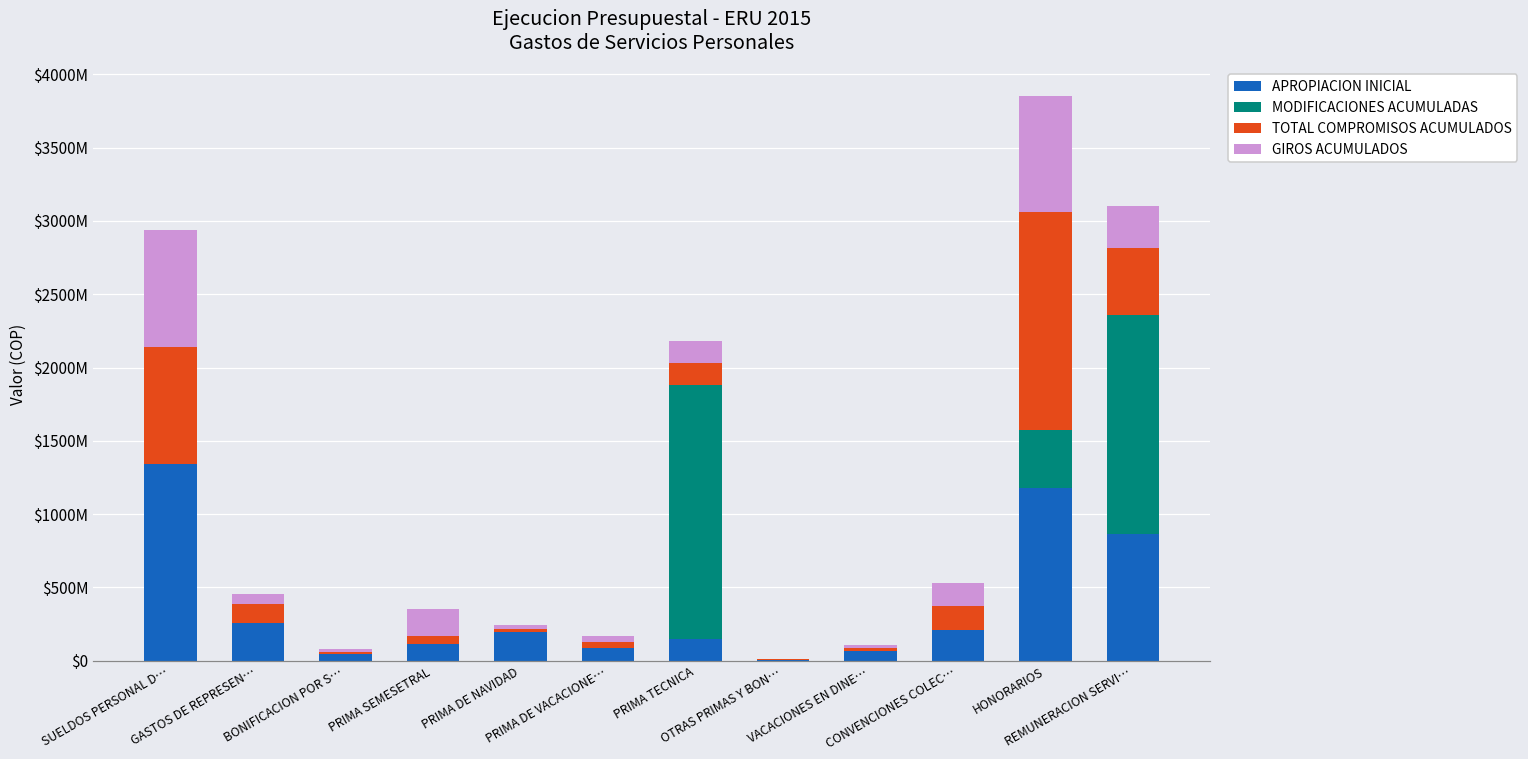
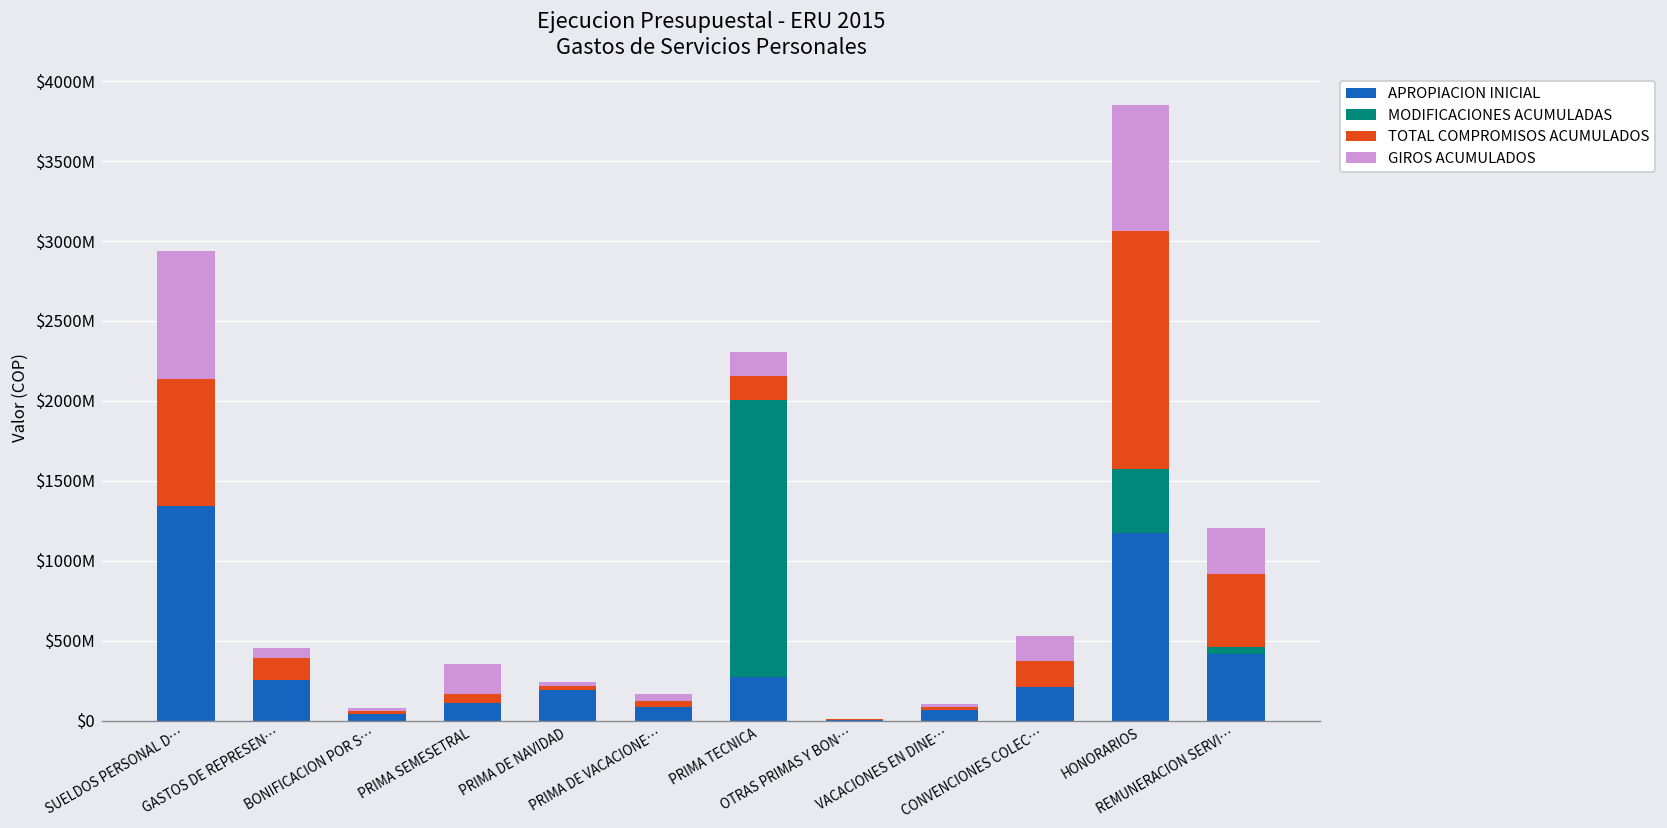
APROPIACION INICIAL, PRIMA TECNICA: $150000000 -> $270000000
APROPIACION INICIAL, REMUNERACION SERVI…: $870000000 -> $420000000
MODIFICACIONES ACUMULADAS, REMUNERACION SERVI…: $1490000000 -> $40000000
